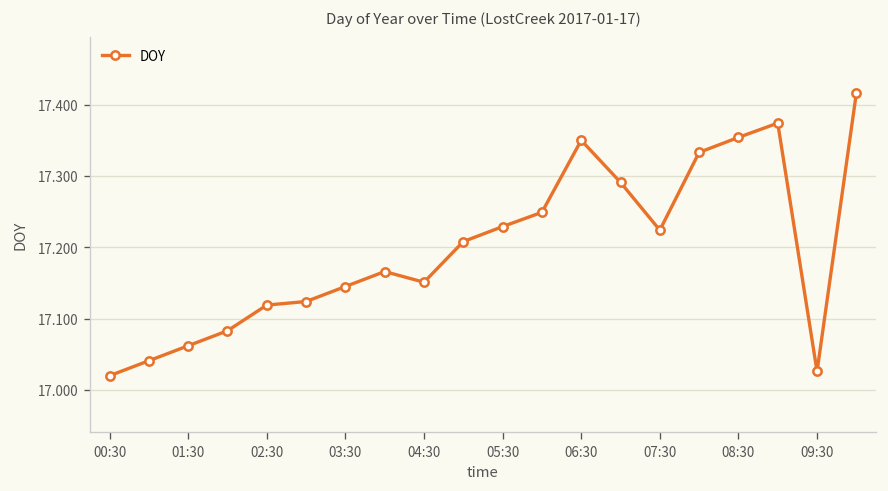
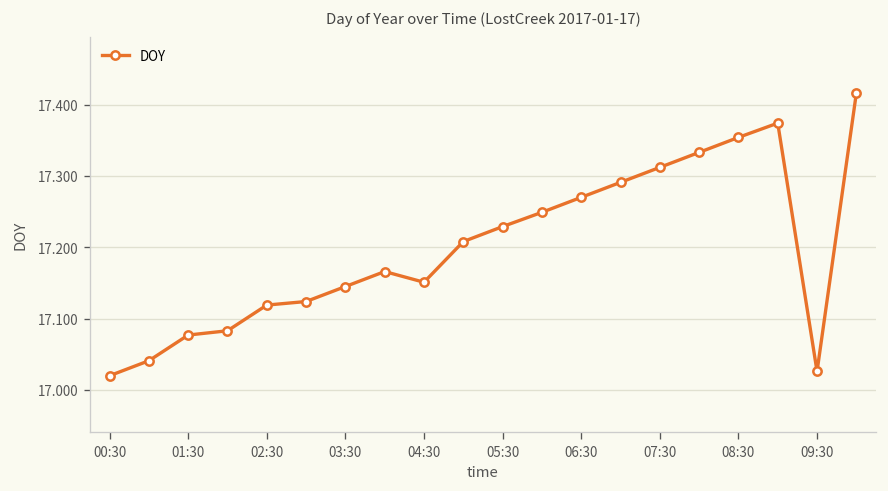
01:30: 17.06 -> 17.08
06:30: 17.35 -> 17.27
07:30: 17.22 -> 17.31
